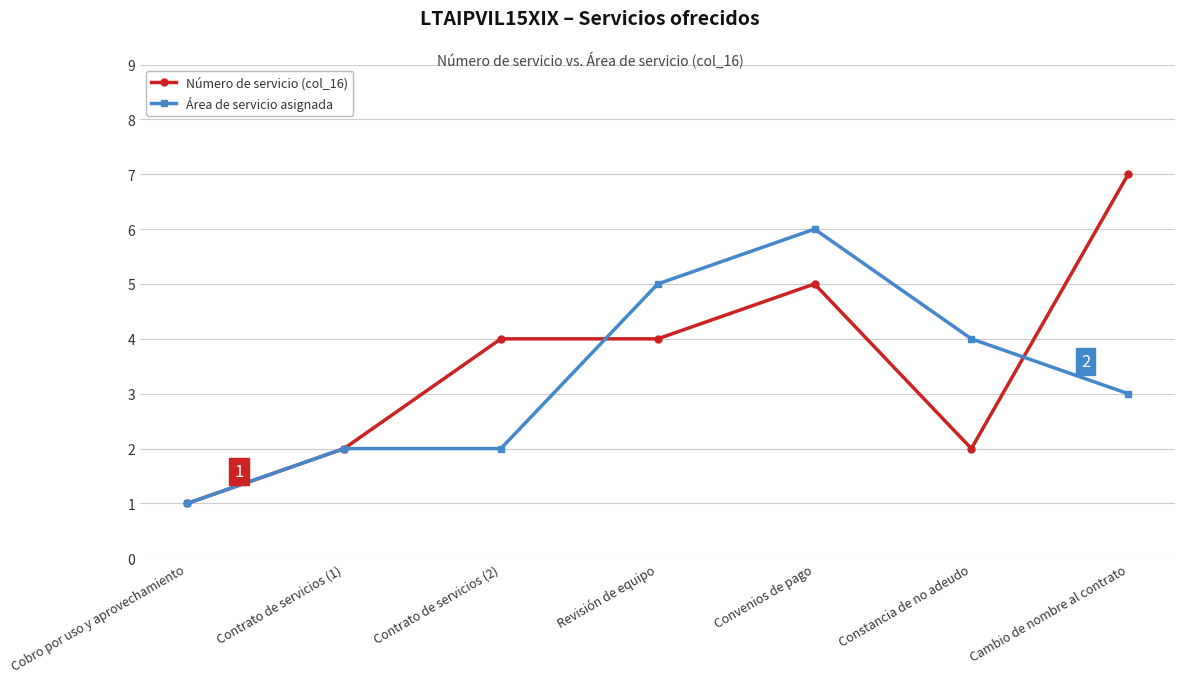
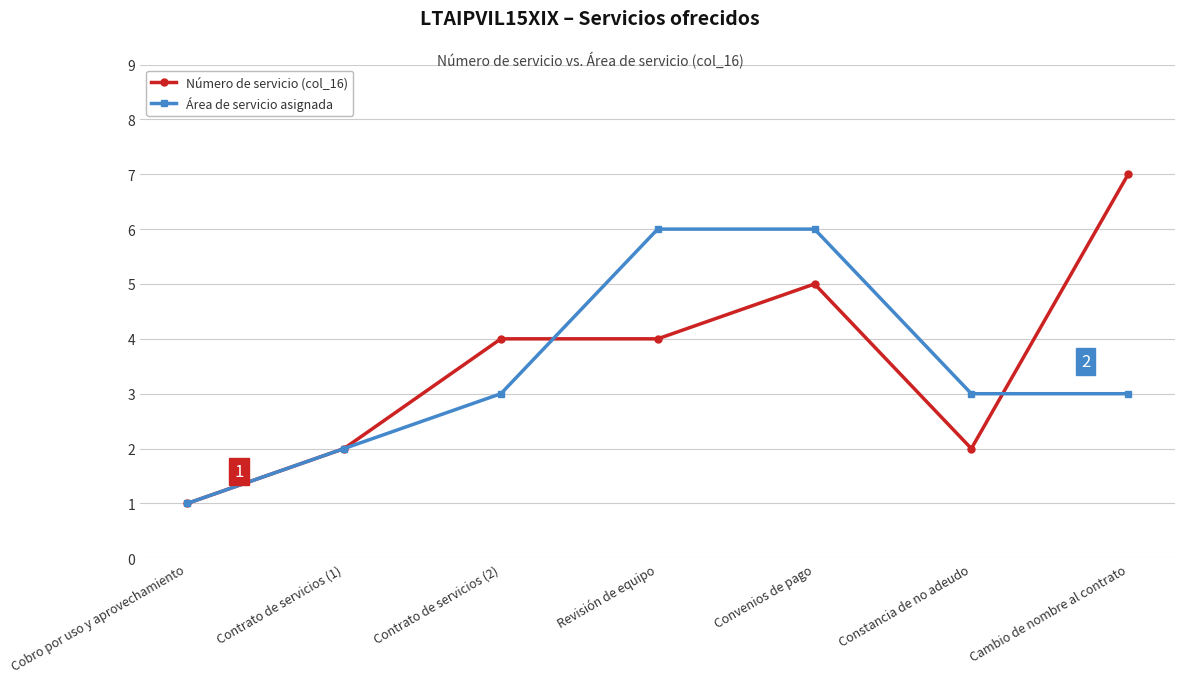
Área de servicio asignada, Contrato de servicios (2): 2 -> 3
Área de servicio asignada, Revisión de equipo: 5 -> 6
Área de servicio asignada, Constancia de no adeudo: 4 -> 3
